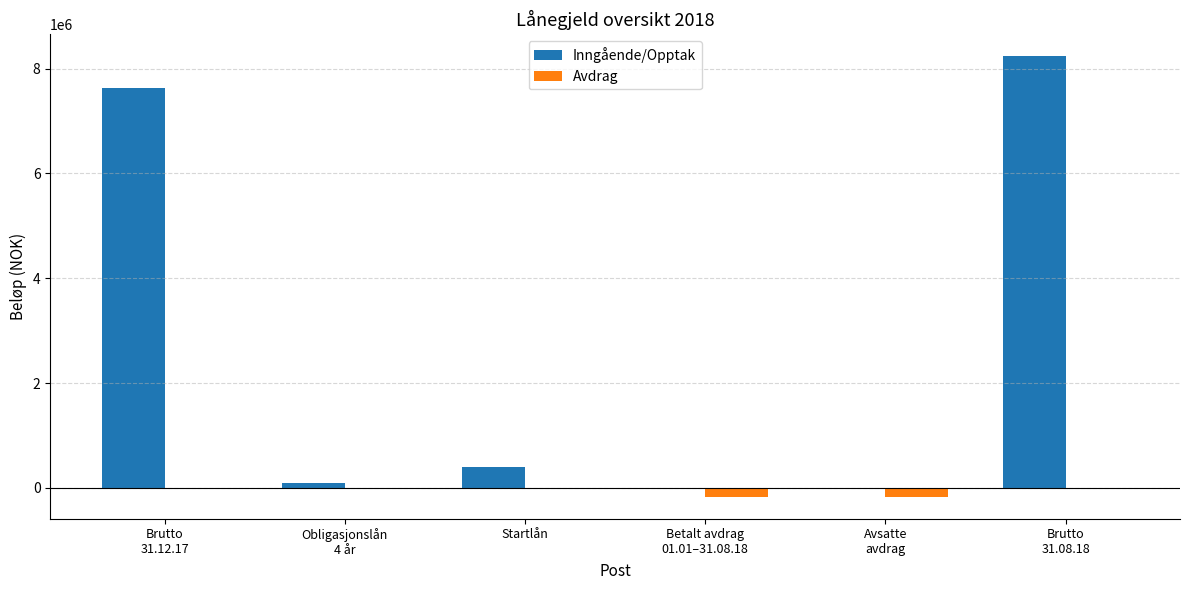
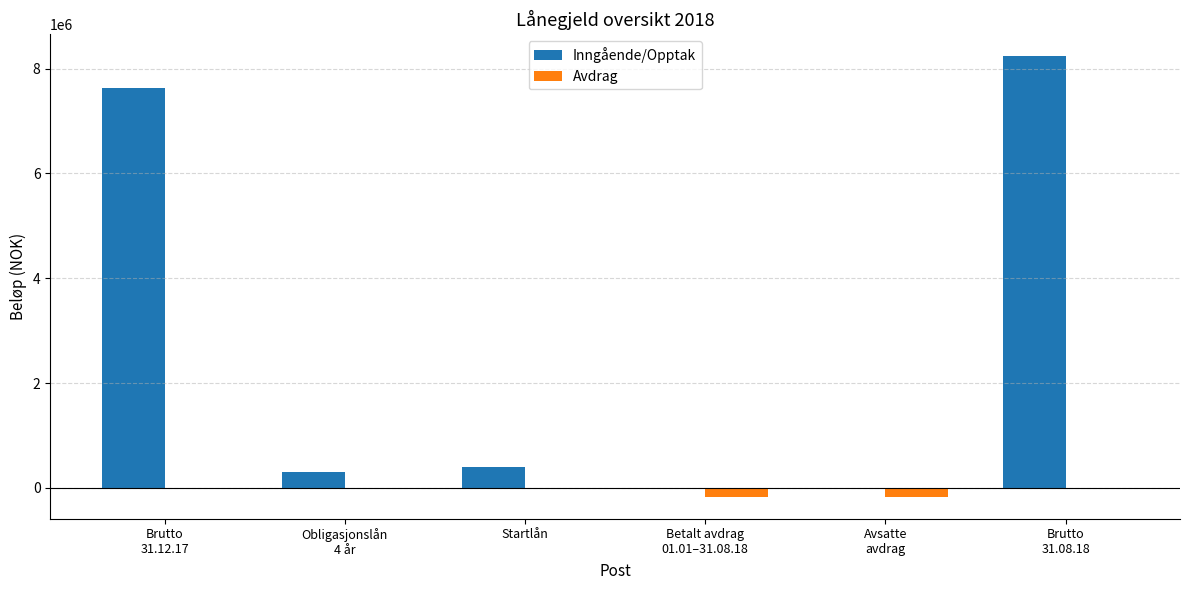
Inngående/Opptak, Obligasjonslån 4 år: 100000 -> 300000
